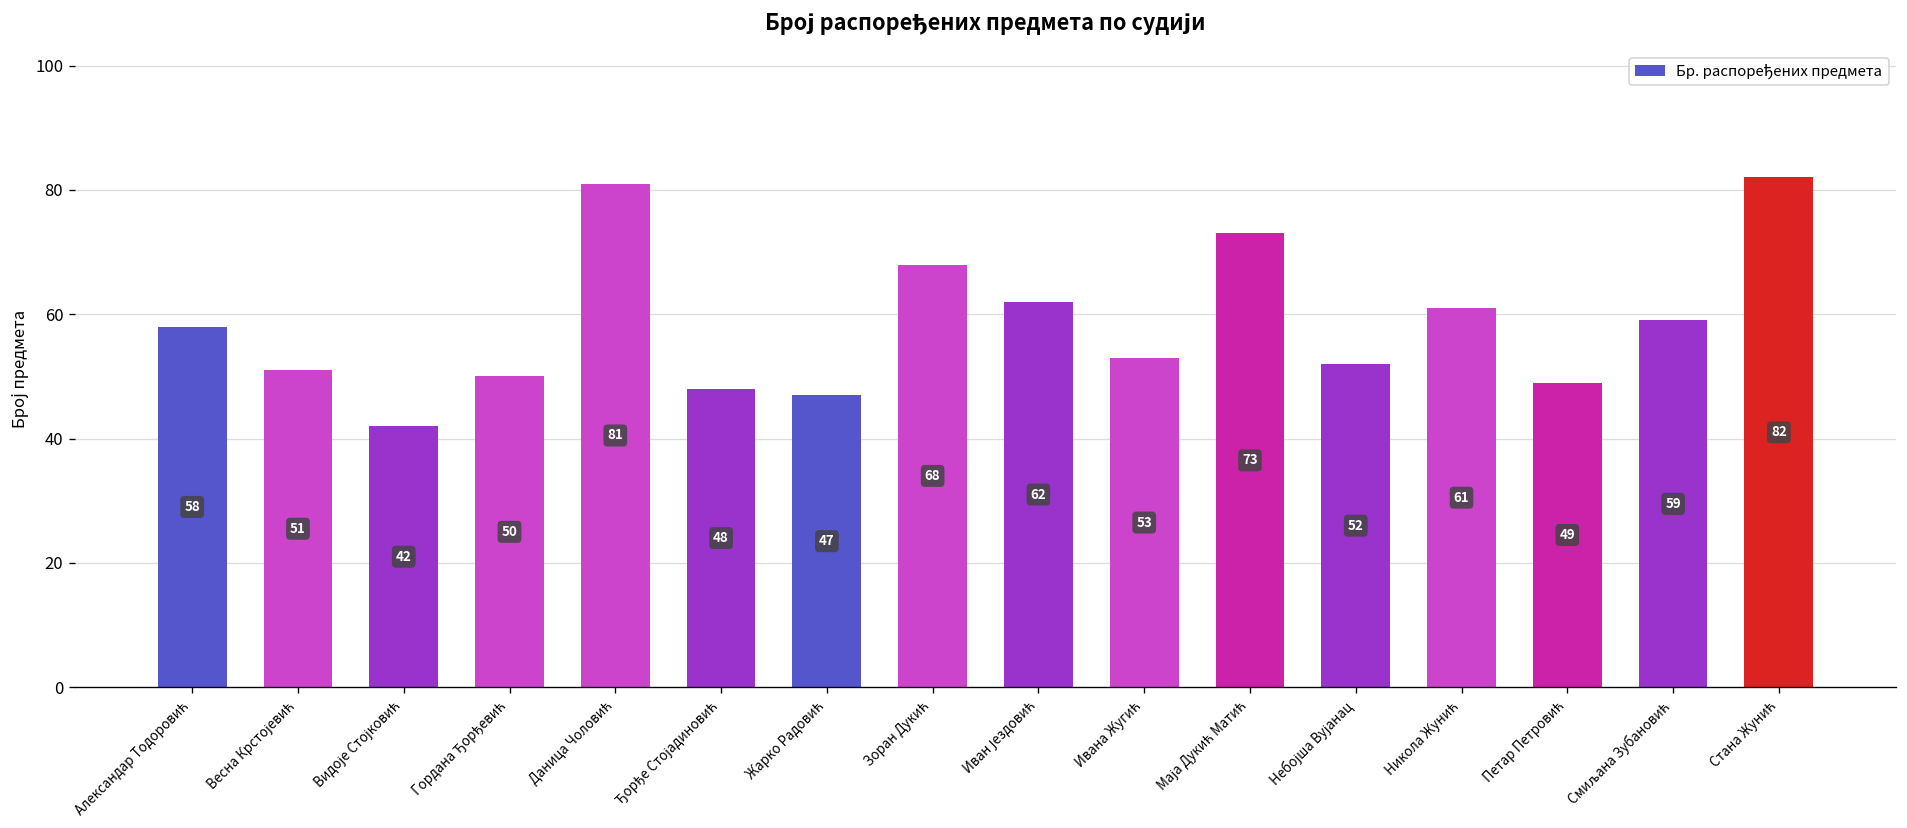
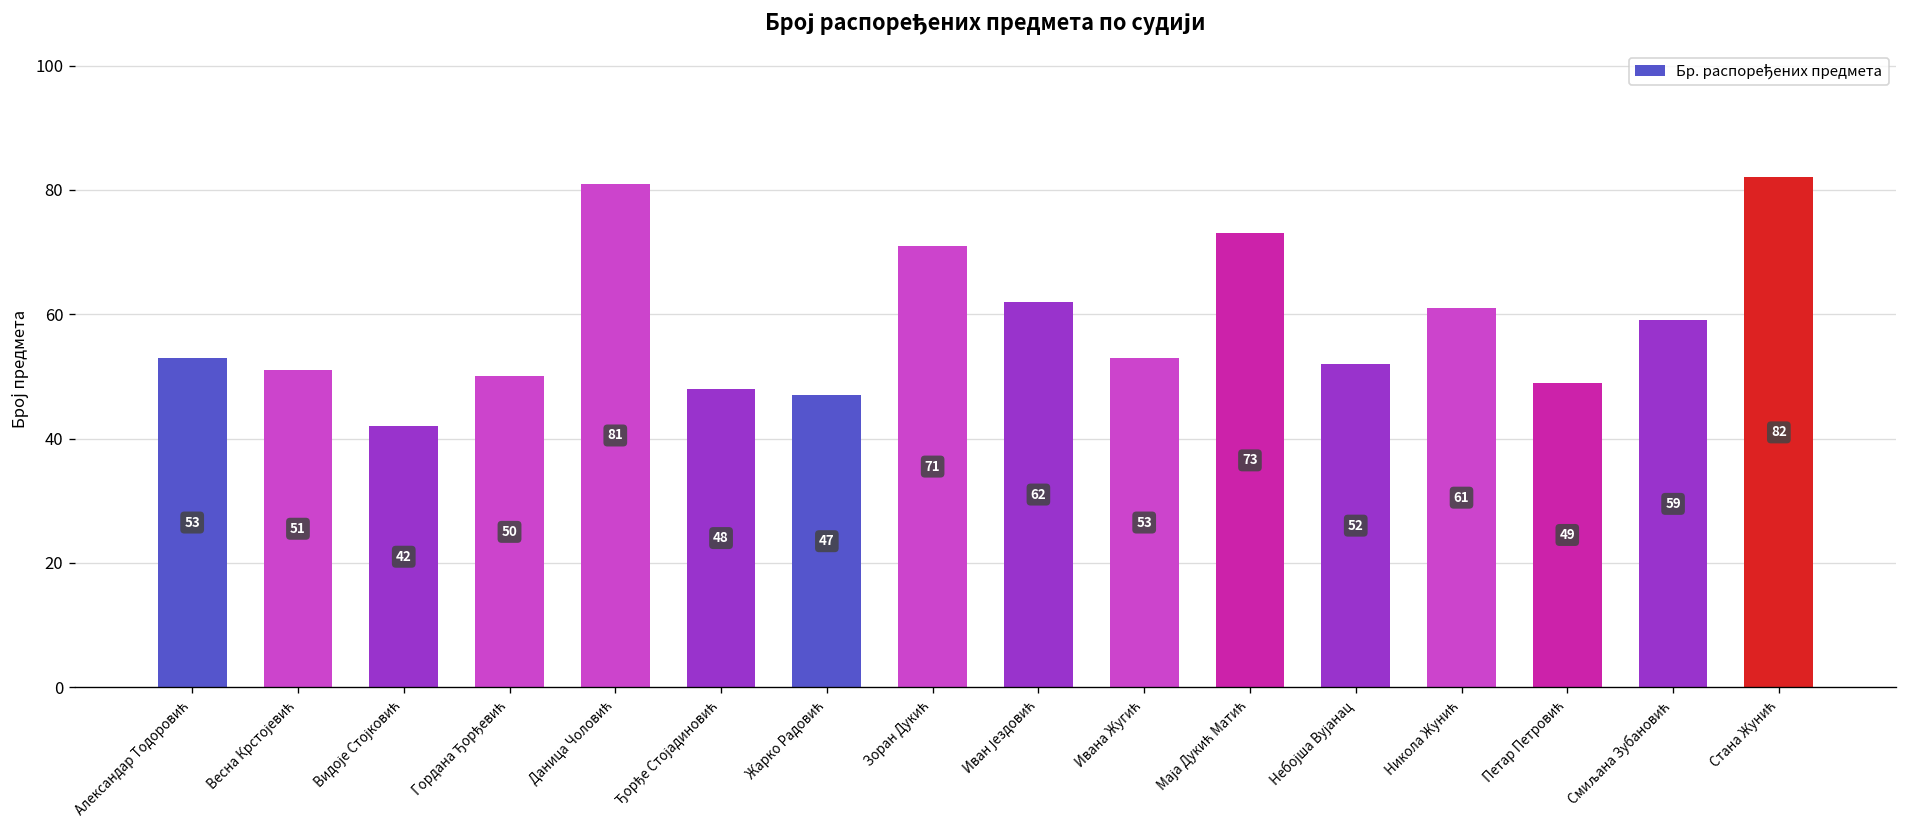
Александар Тодоровић: 58 -> 53
Зоран Дукић: 68 -> 71
